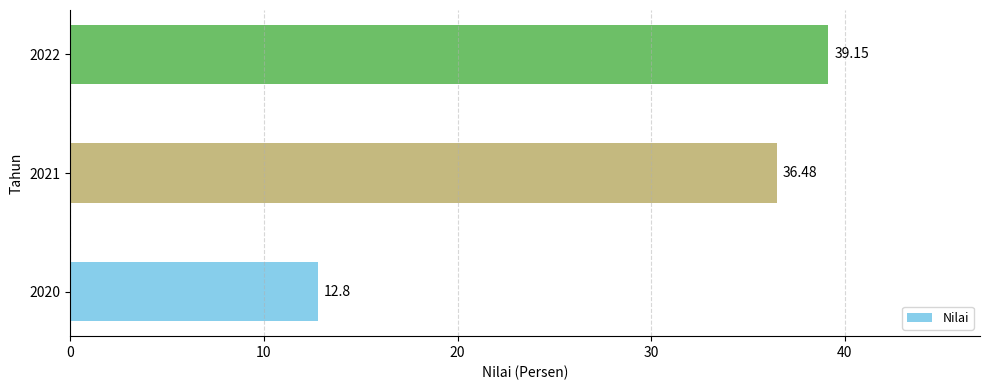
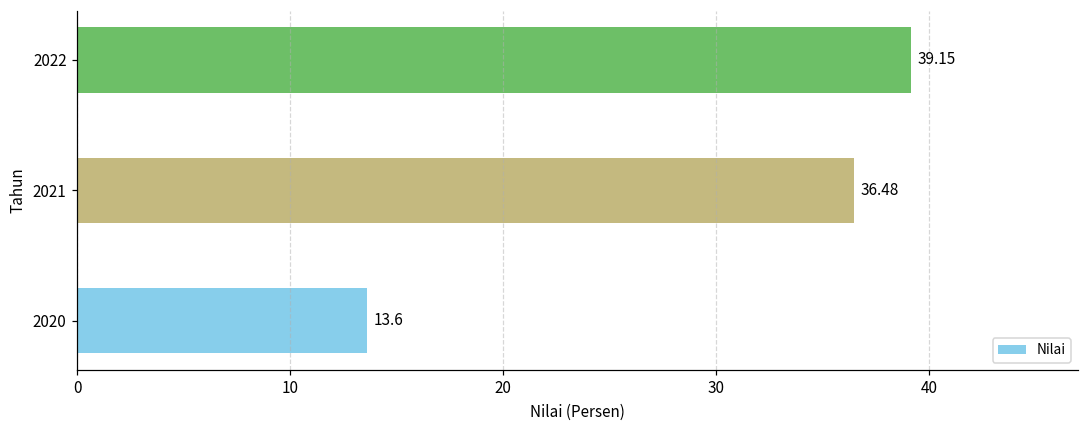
2020: 12.8 -> 13.6
